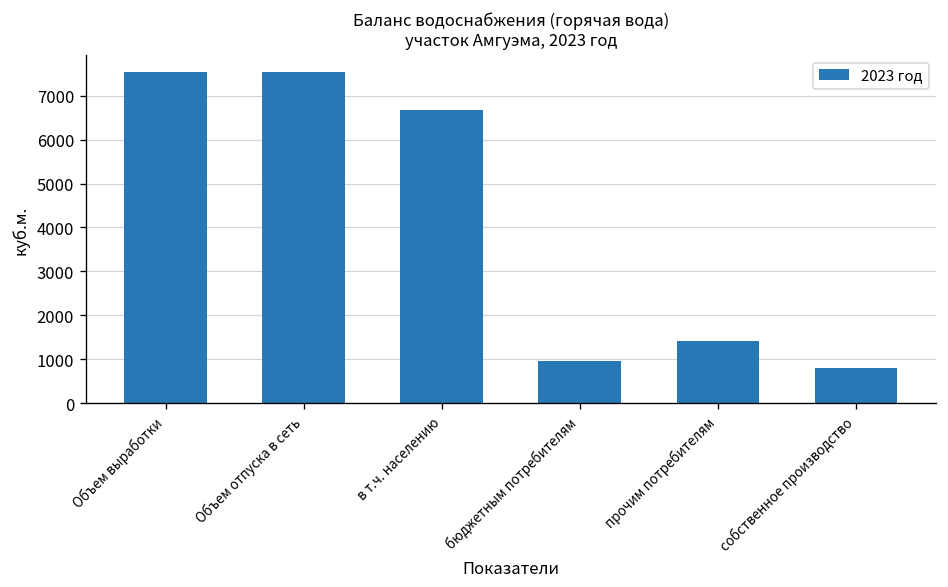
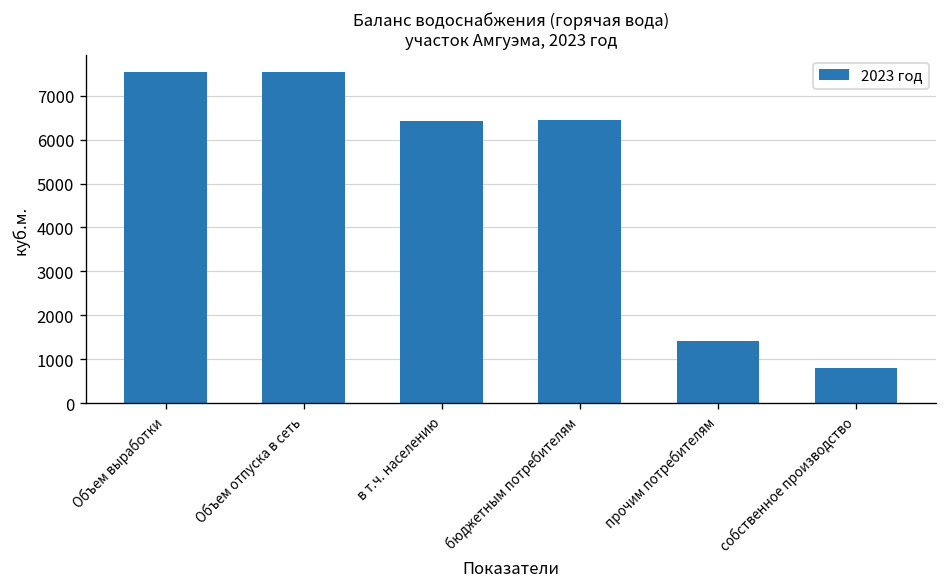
в т.ч. населению: 6700 -> 6400
бюджетным потребителям: 1000 -> 6400
